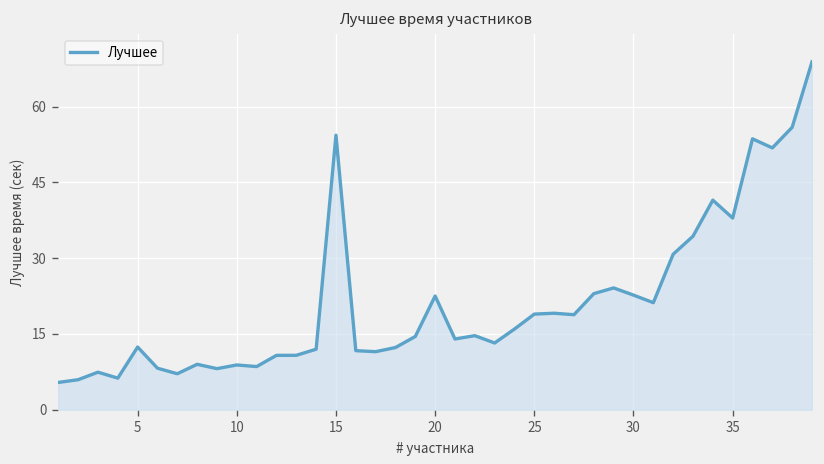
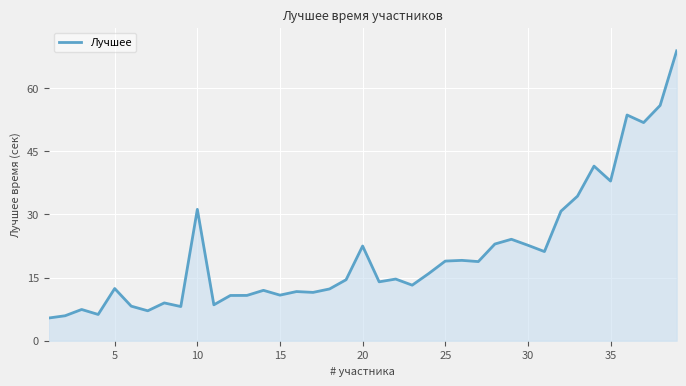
10: 9 -> 31
15: 54 -> 11
